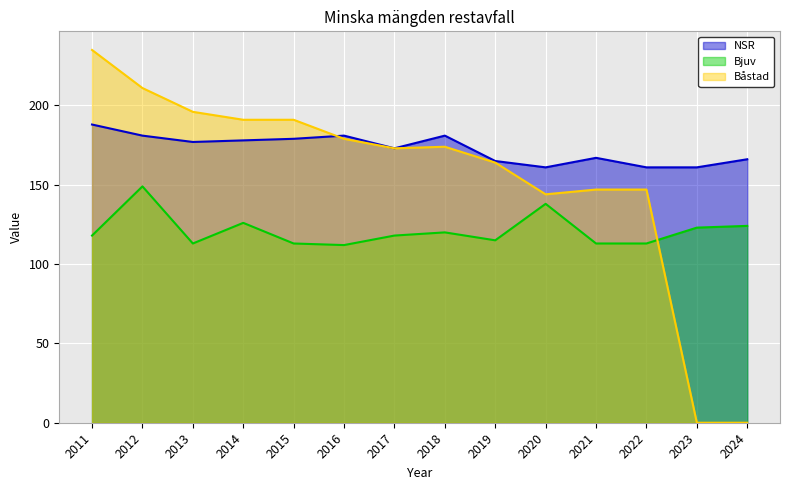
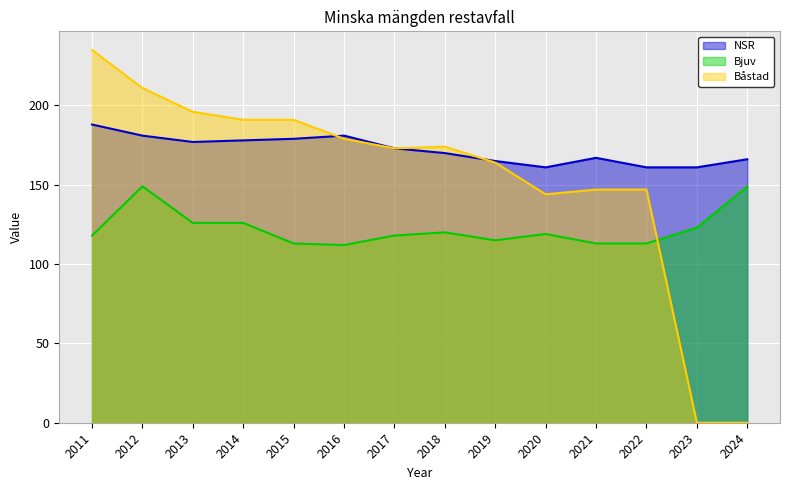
Bjuv, 2013: 113 -> 126
NSR, 2018: 181 -> 170
Bjuv, 2020: 138 -> 119
Bjuv, 2024: 124 -> 149
